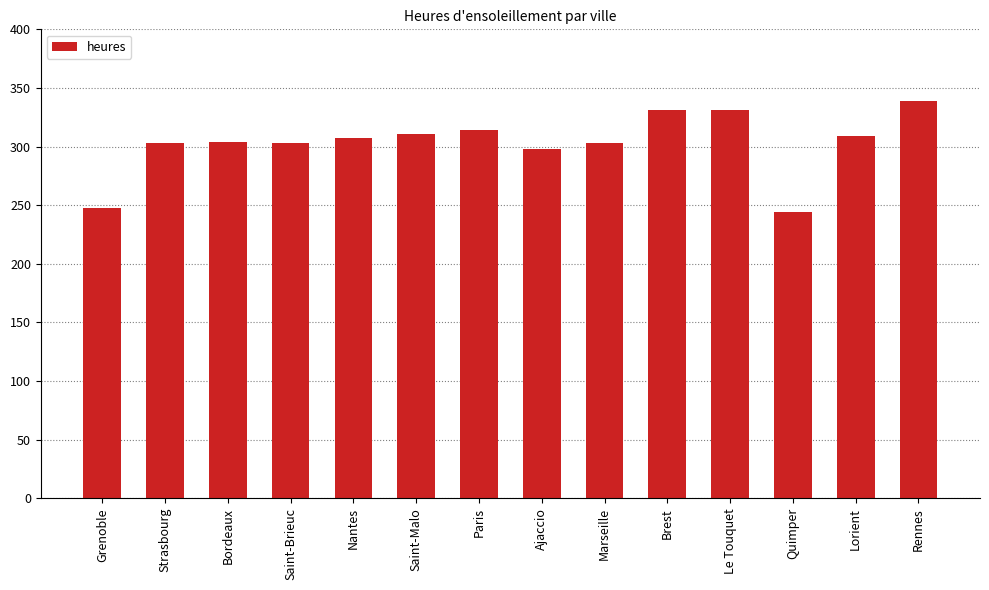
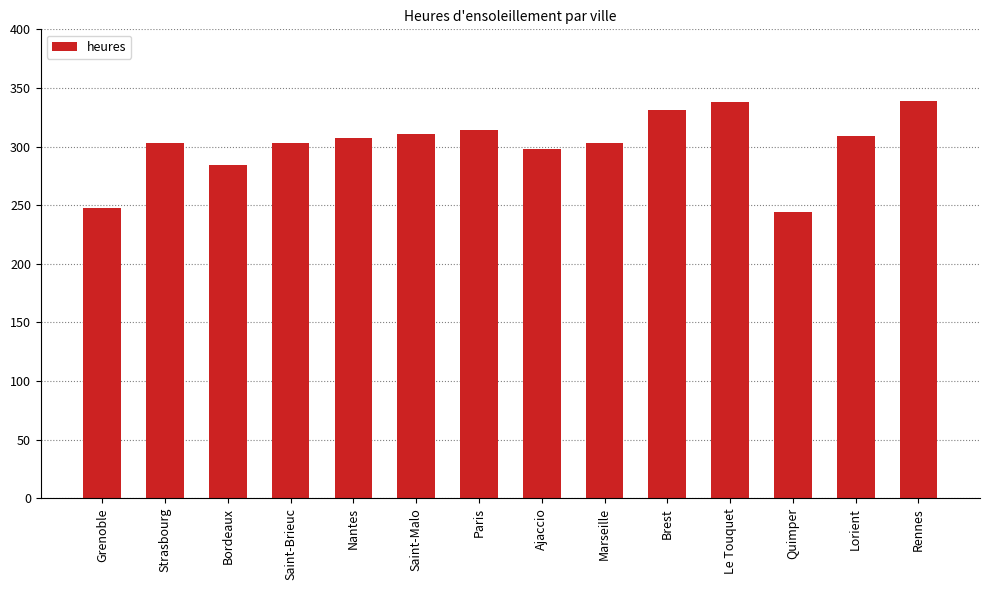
Bordeaux: 304 -> 284
Le Touquet: 331 -> 338
